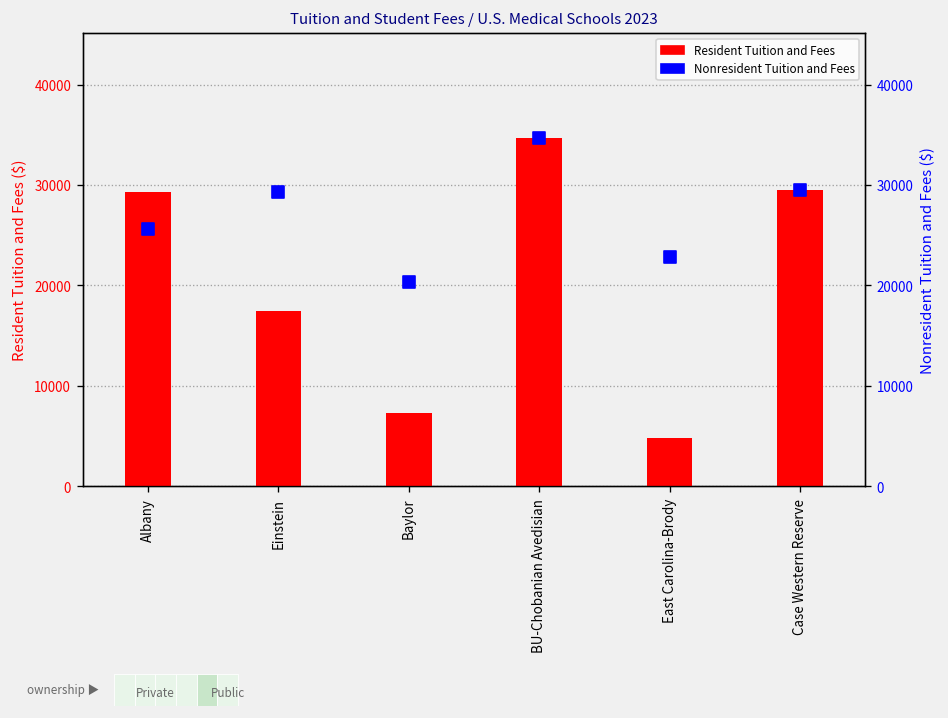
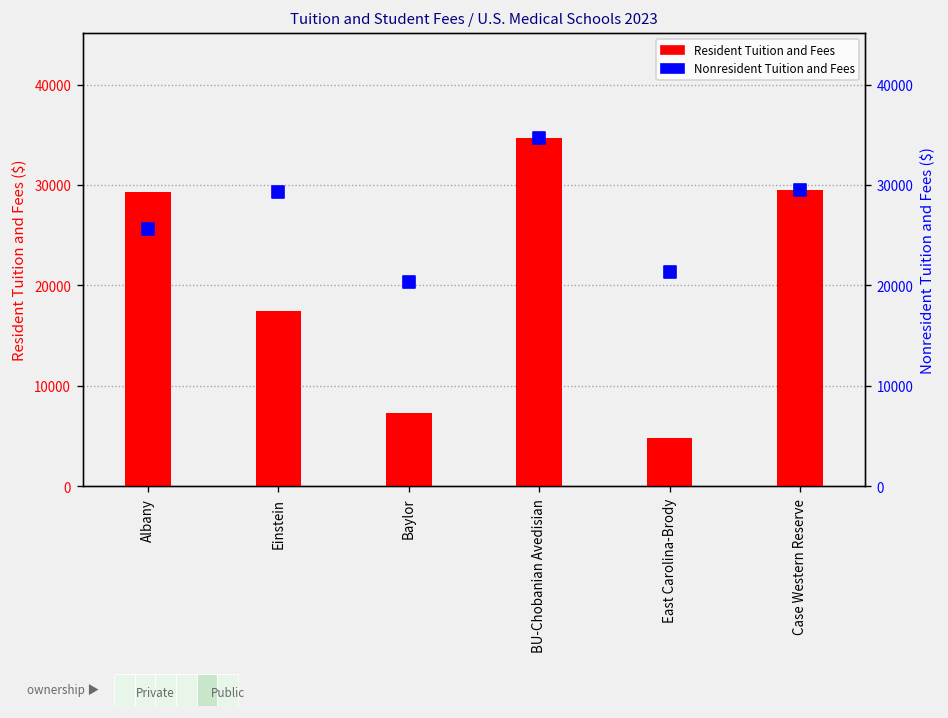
Nonresident Tuition and Fees, East Carolina-Brody: 23000 -> 21000
